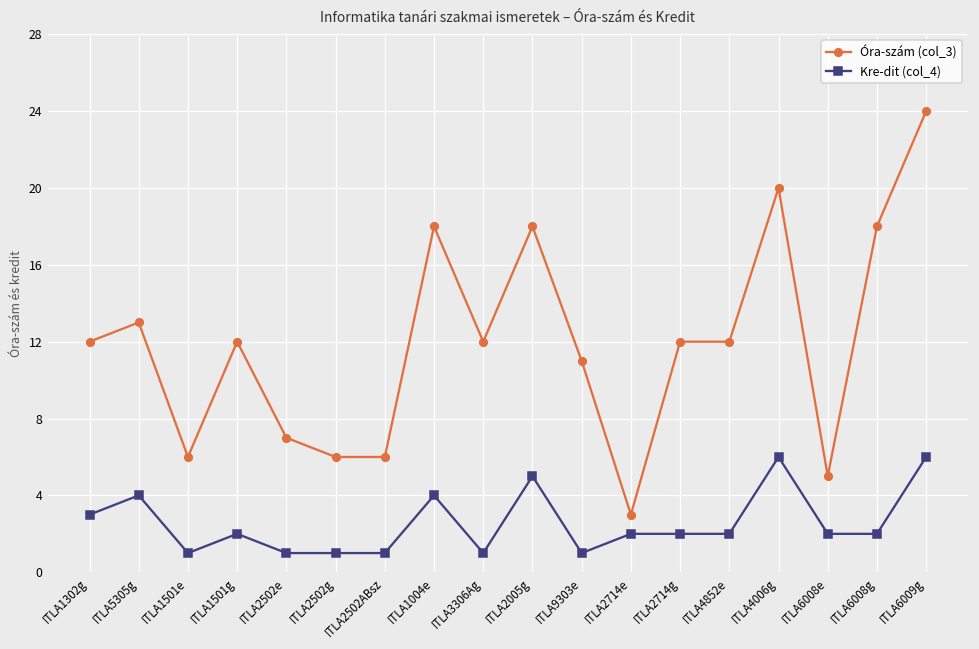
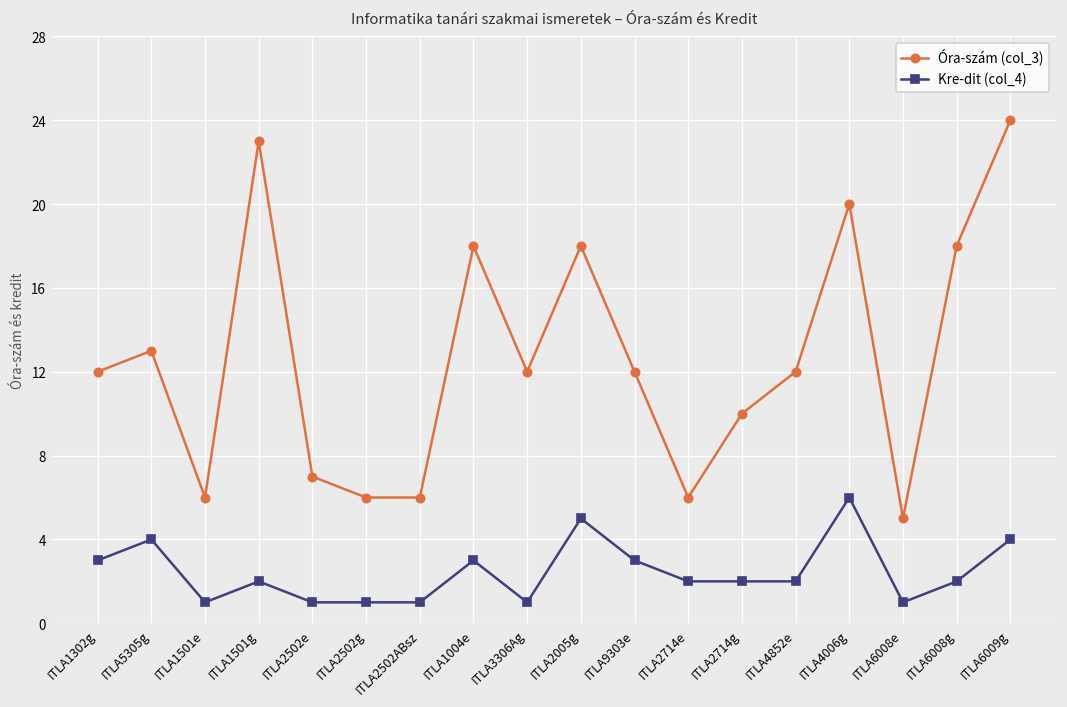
Óra-szám (col_3), ITLA1501g: 12 -> 23
Kre-dit (col_4), ITLA1004e: 4 -> 3
Óra-szám (col_3), ITLA9303e: 11 -> 12
Kre-dit (col_4), ITLA9303e: 1 -> 3
Óra-szám (col_3), ITLA2714e: 3 -> 6
Óra-szám (col_3), ITLA2714g: 12 -> 10
Kre-dit (col_4), ITLA6008e: 2 -> 1
Kre-dit (col_4), ITLA6009g: 6 -> 4
